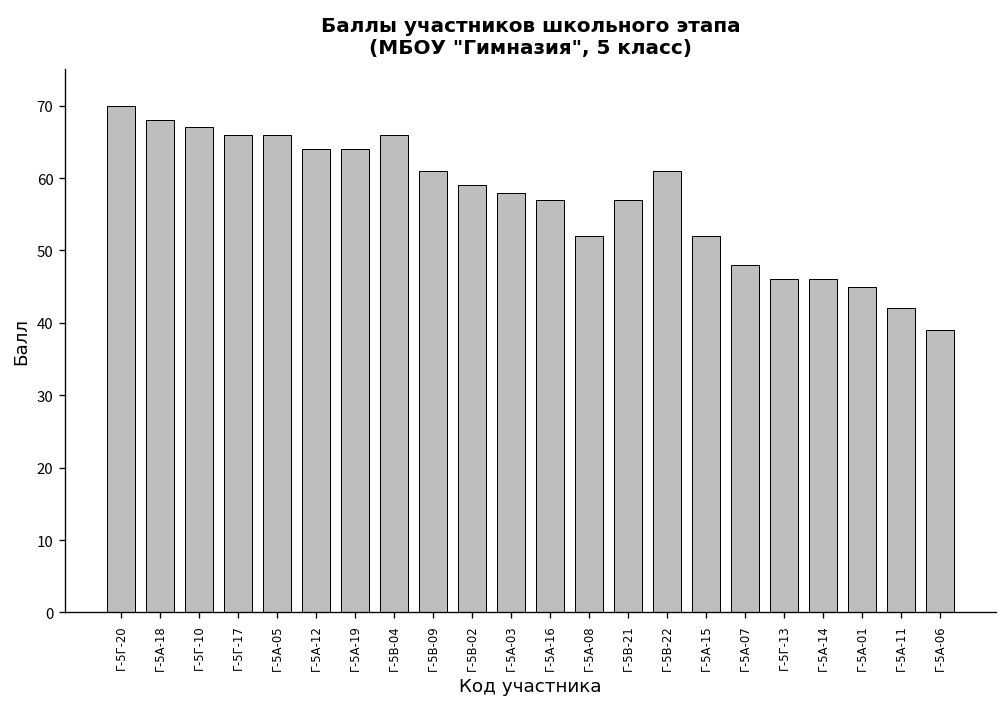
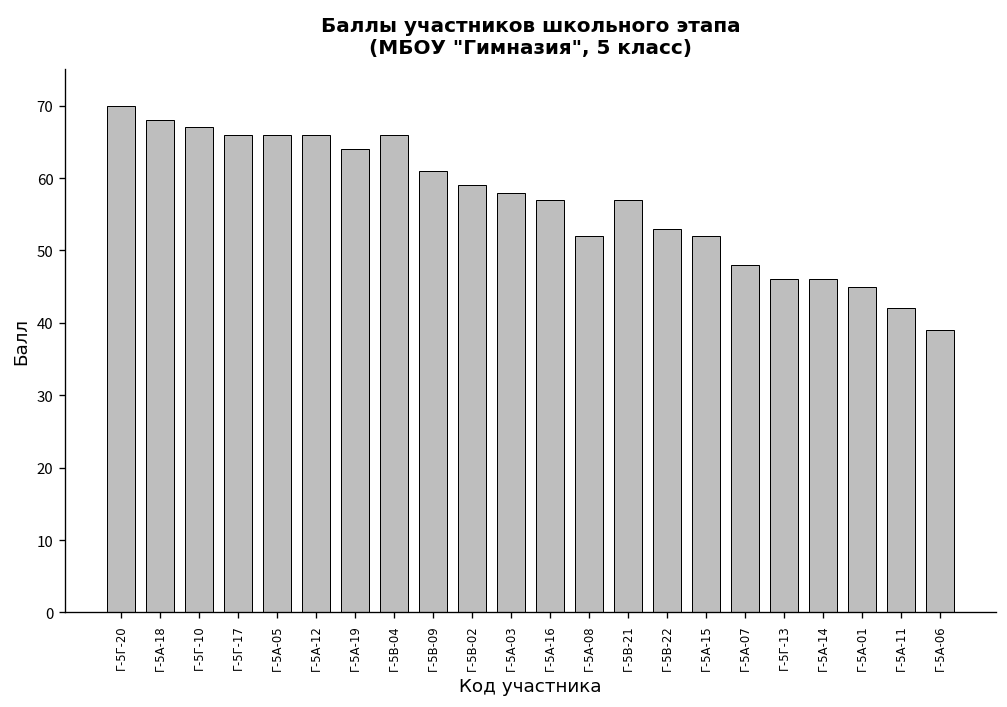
Г-5А-12: 64 -> 66
Г-5В-22: 61 -> 53
